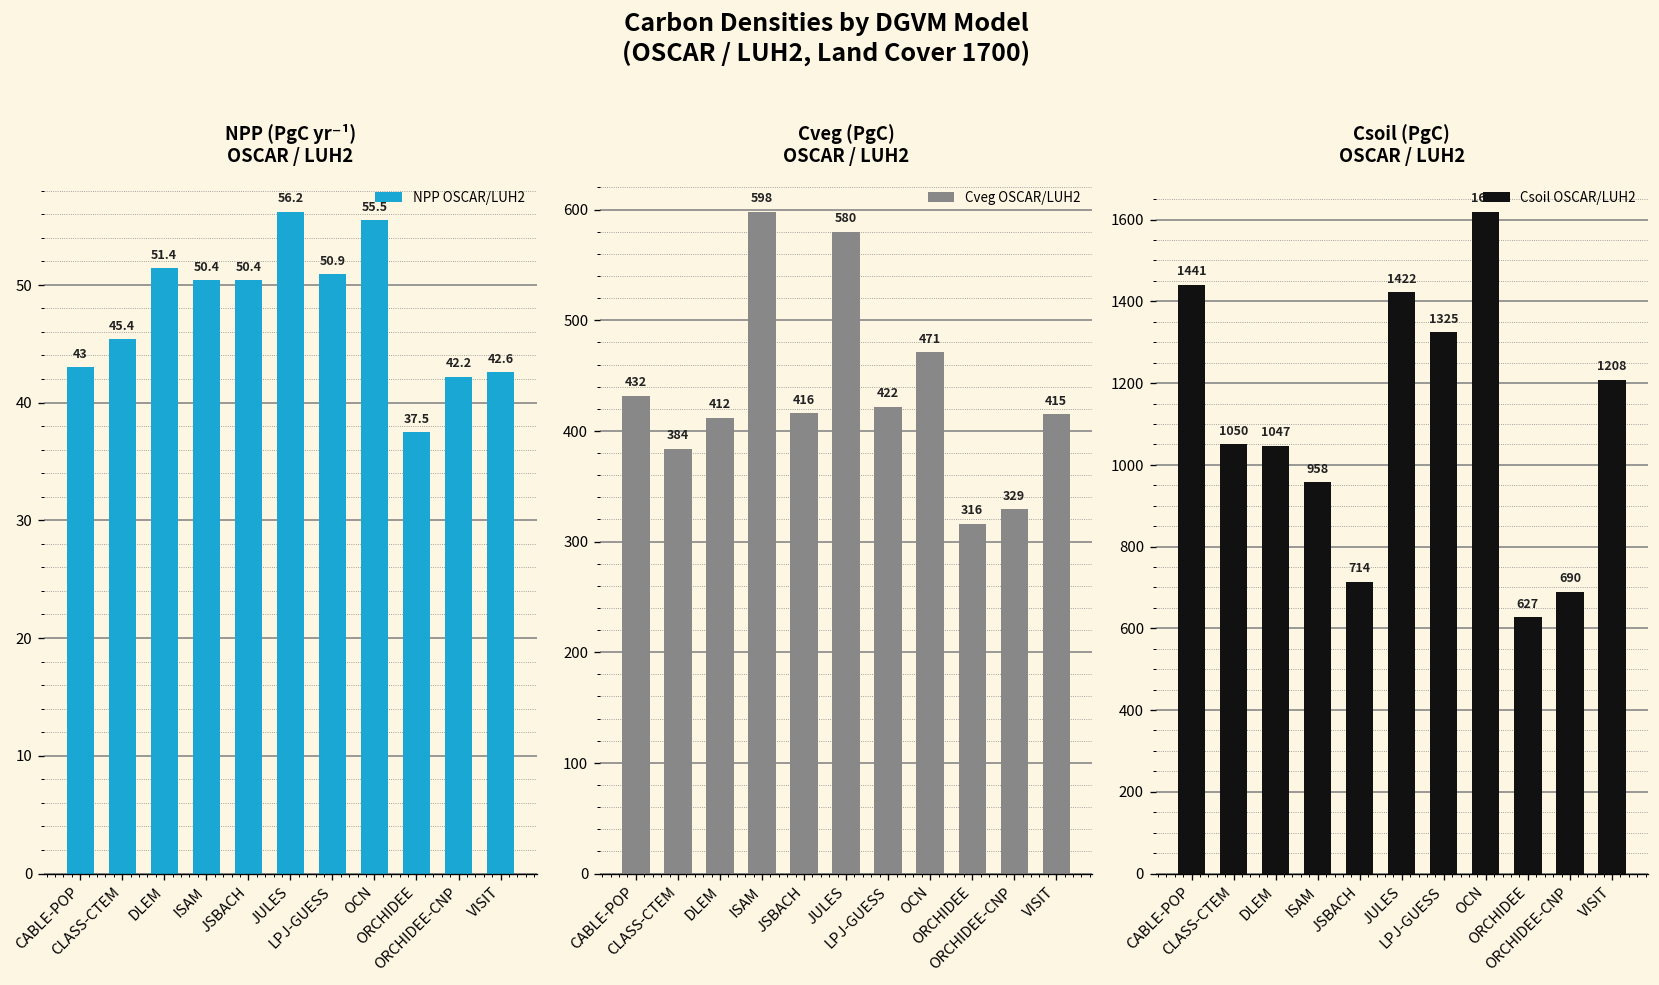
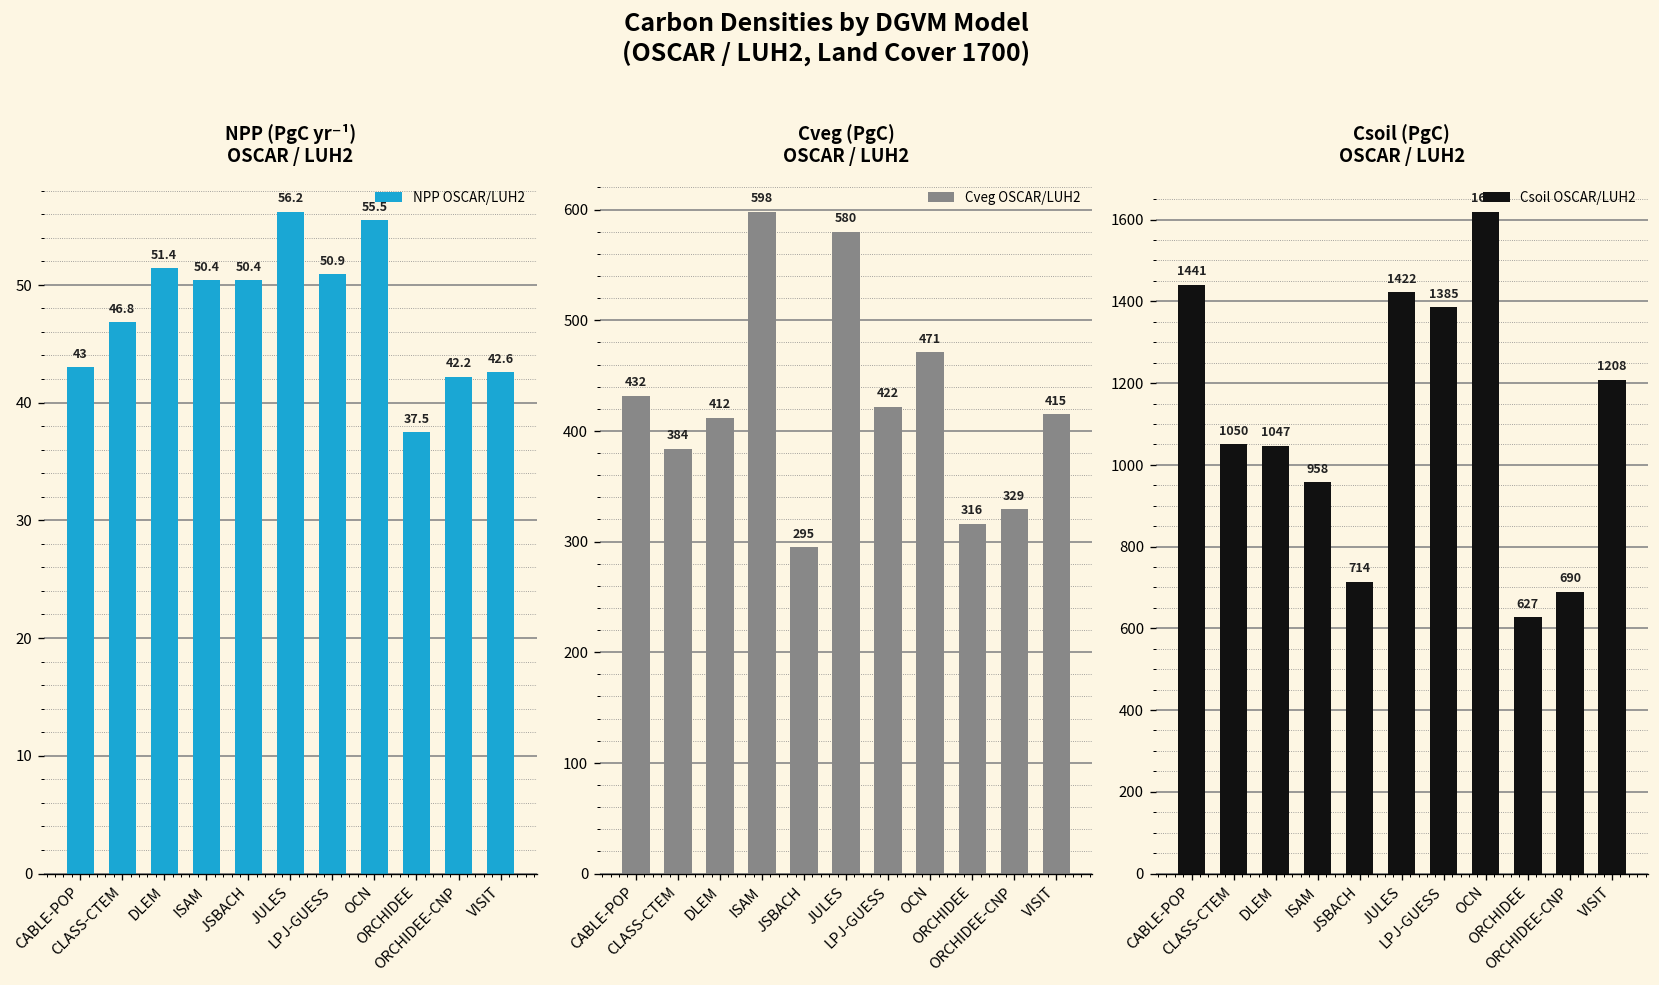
NPP (PgC yr⁻¹) OSCAR / LUH2, CLASS-CTEM: 45.4 -> 46.8
Cveg (PgC) OSCAR / LUH2, JSBACH: 416 -> 295
Csoil (PgC) OSCAR / LUH2, LPJ-GUESS: 1325 -> 1385
